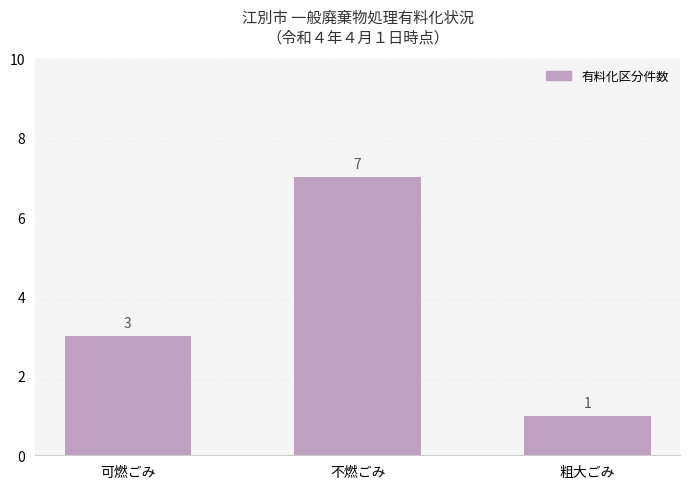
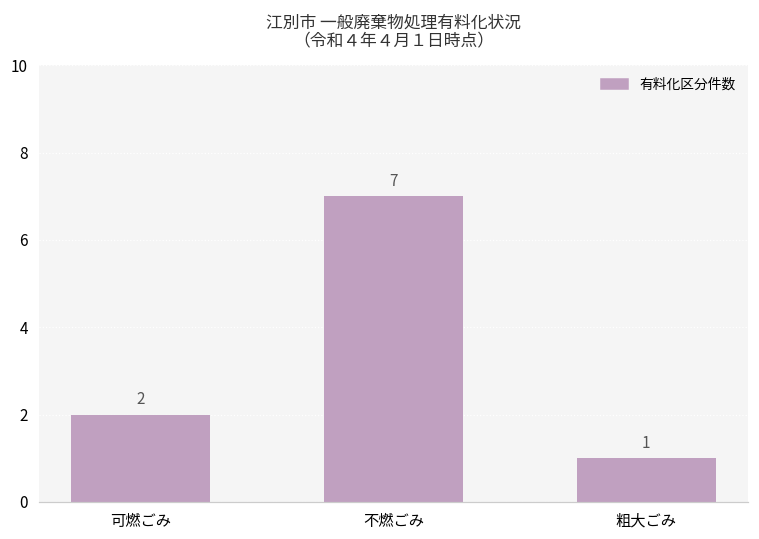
可燃ごみ: 3 -> 2
